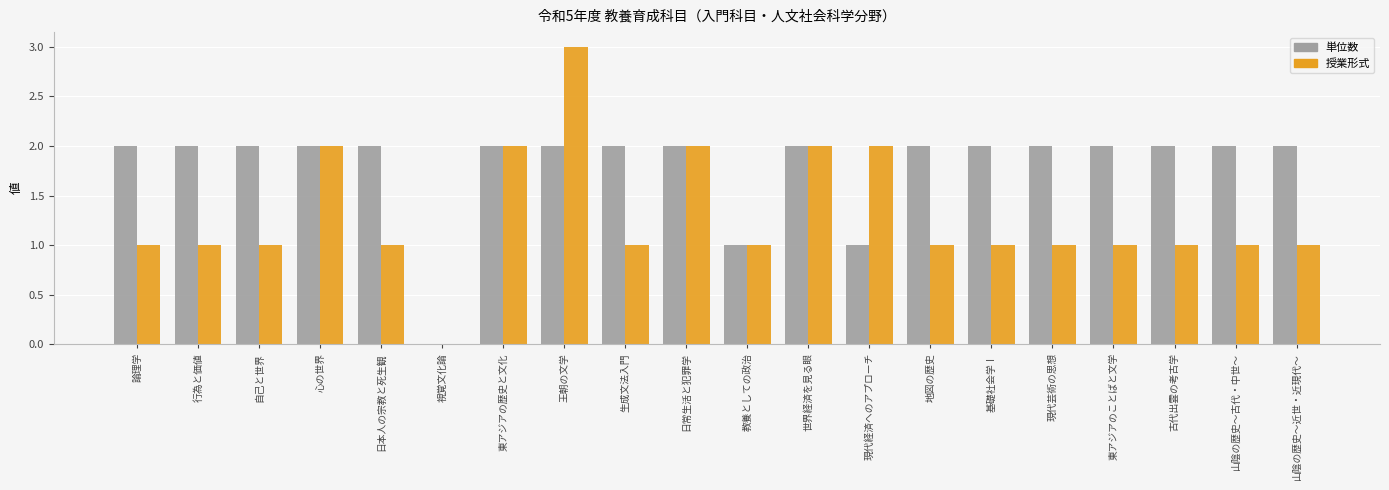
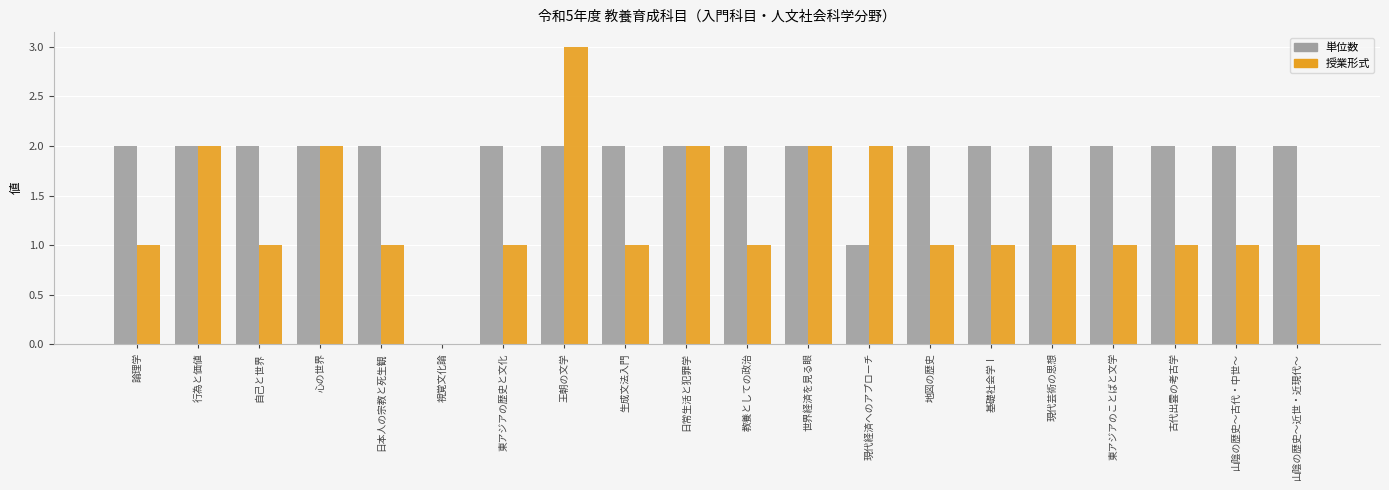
授業形式, 行為と価値: 1 -> 2
授業形式, 東アジアの歴史と文化: 2 -> 1
単位数, 教養としての政治: 1 -> 2
